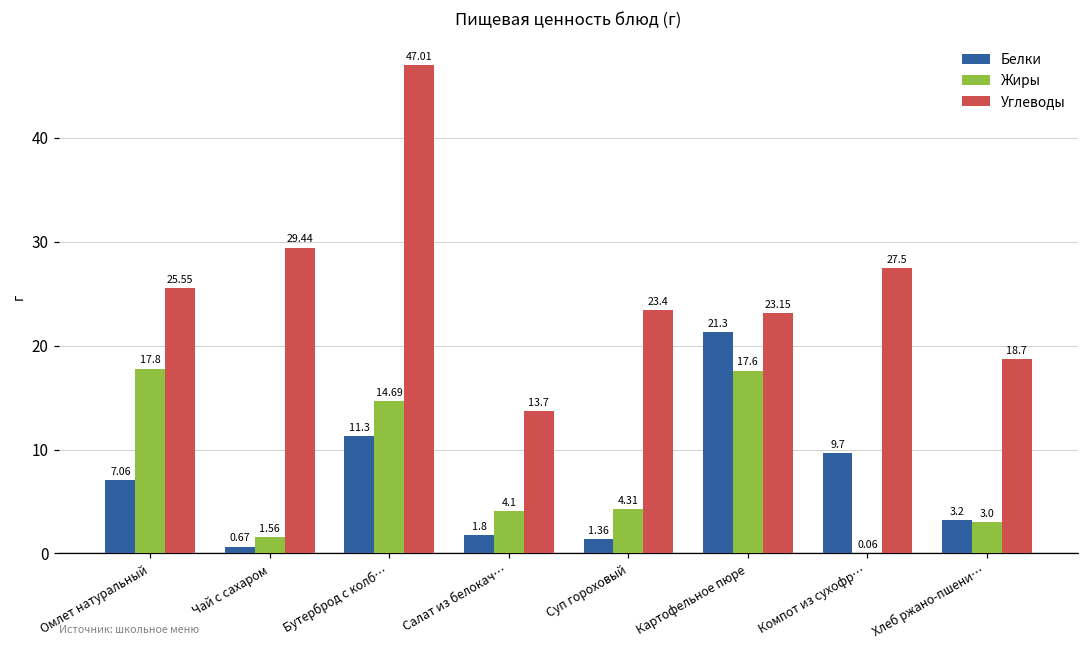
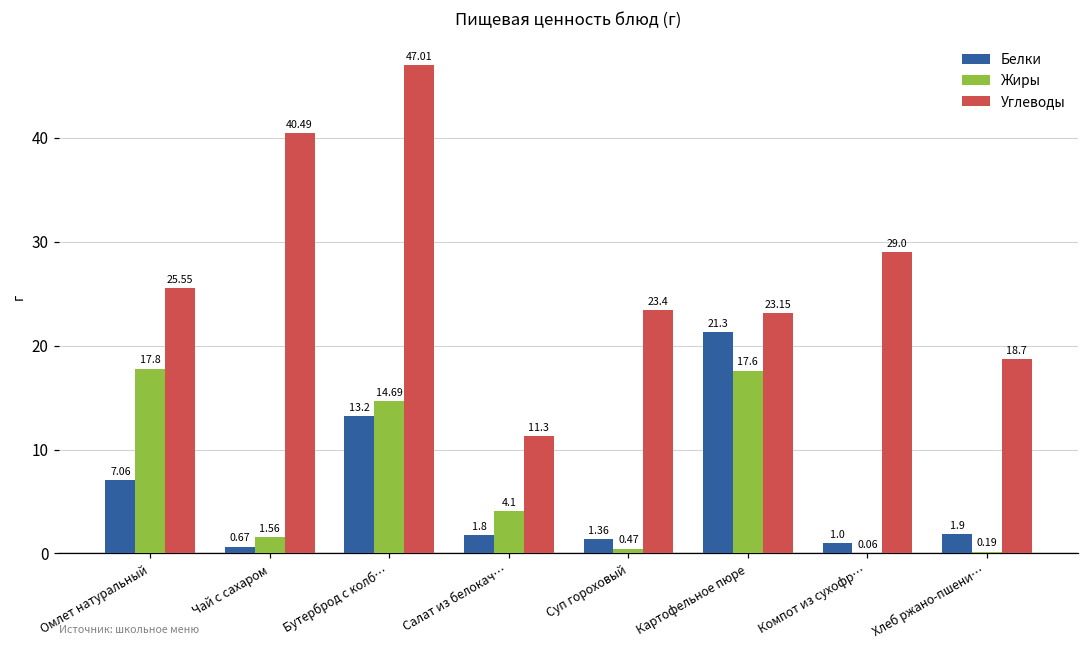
Углеводы, Чай с сахаром: 29.44 -> 40.49
Белки, Бутерброд с колб…: 11.3 -> 13.2
Углеводы, Салат из белокач…: 13.7 -> 11.3
Жиры, Суп гороховый: 4.31 -> 0.47
Белки, Компот из сухофр…: 9.7 -> 1.0
Углеводы, Компот из сухофр…: 27.5 -> 29.0
Белки, Хлеб ржано-пшени…: 3.2 -> 1.9
Жиры, Хлеб ржано-пшени…: 3.0 -> 0.19
